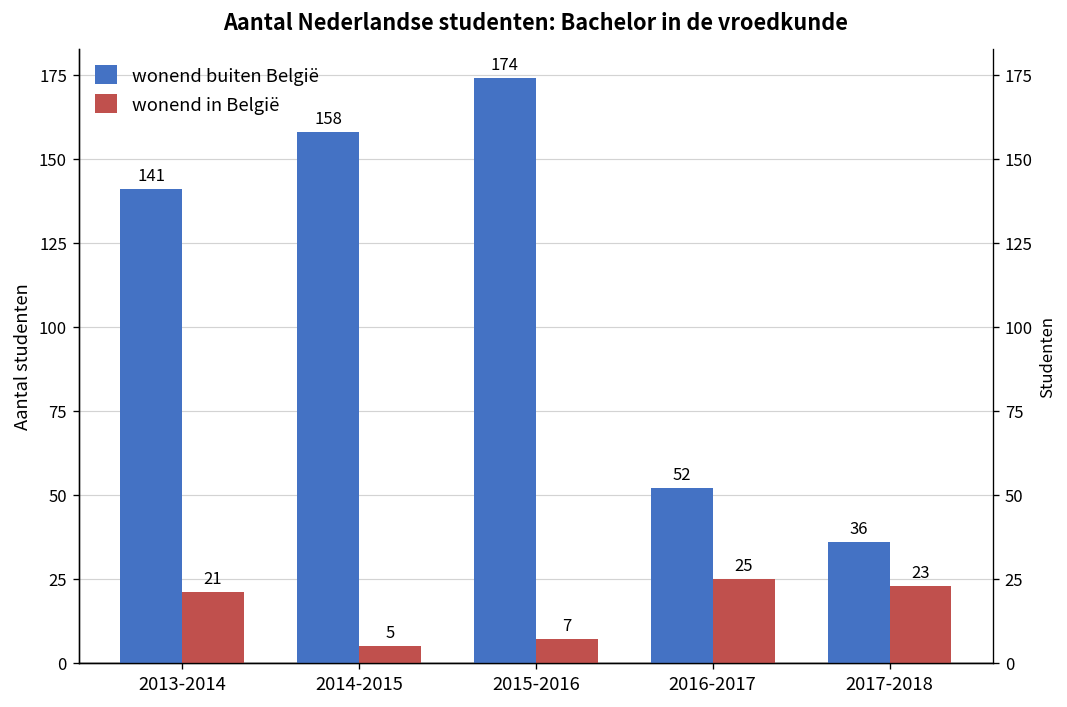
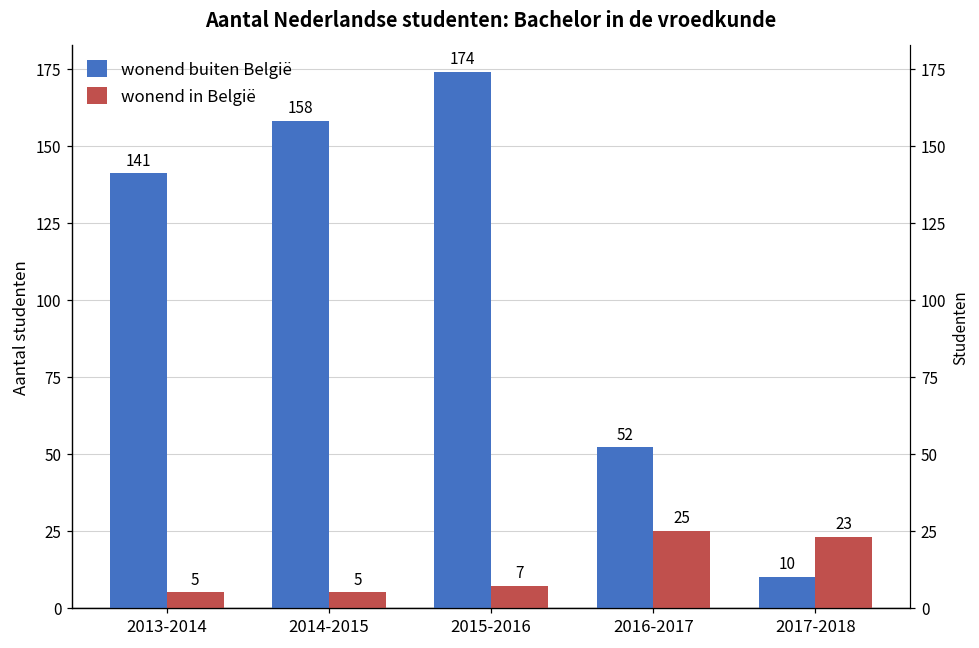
wonend in België, 2013-2014: 21 -> 5
wonend buiten België, 2017-2018: 36 -> 10
